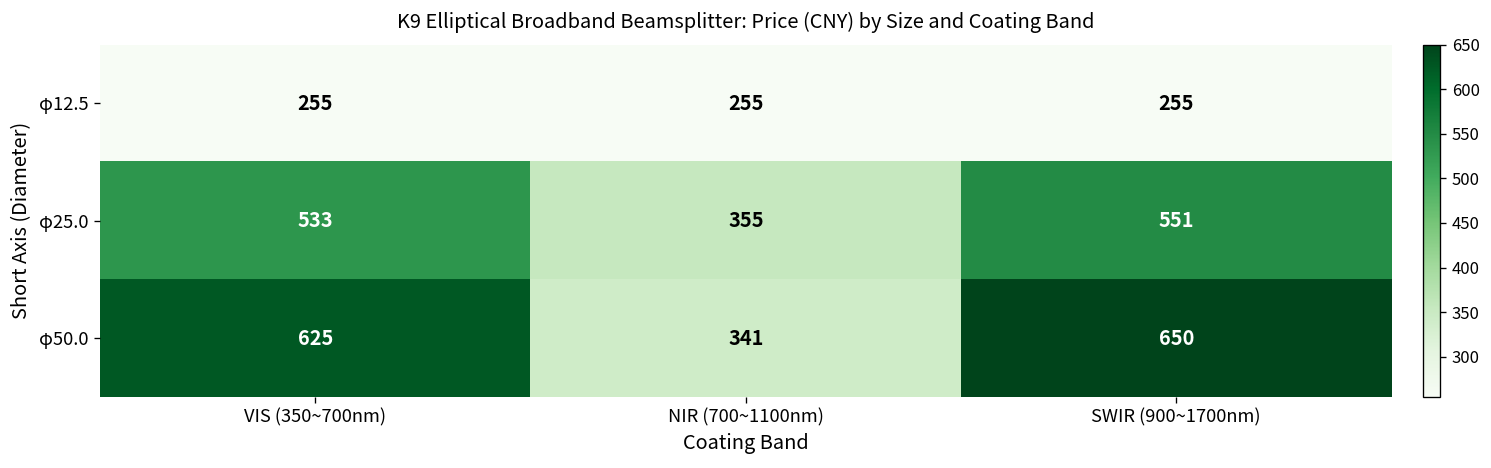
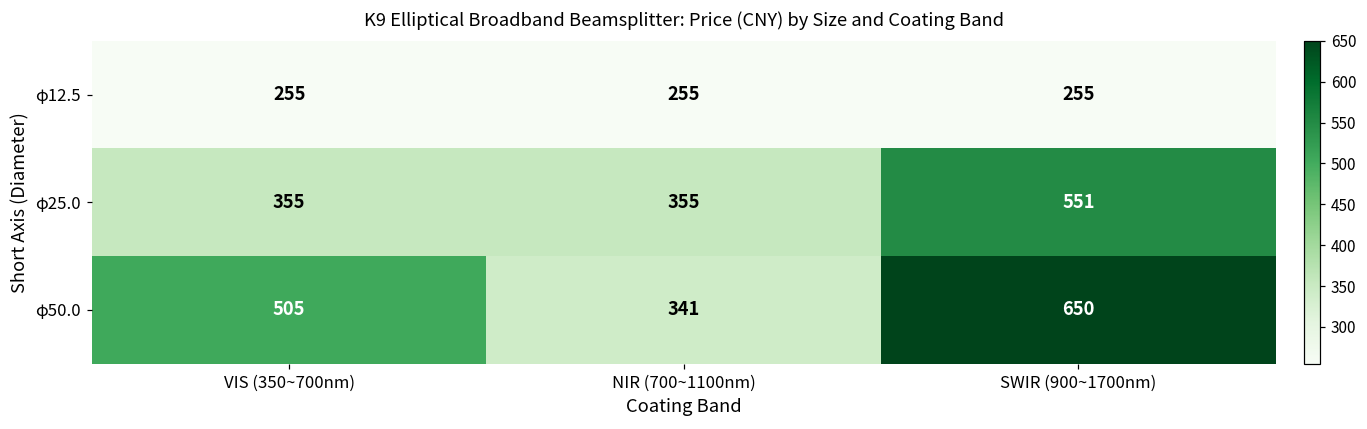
φ25.0, VIS (350~700nm): 533 -> 355
φ50.0, VIS (350~700nm): 625 -> 505
